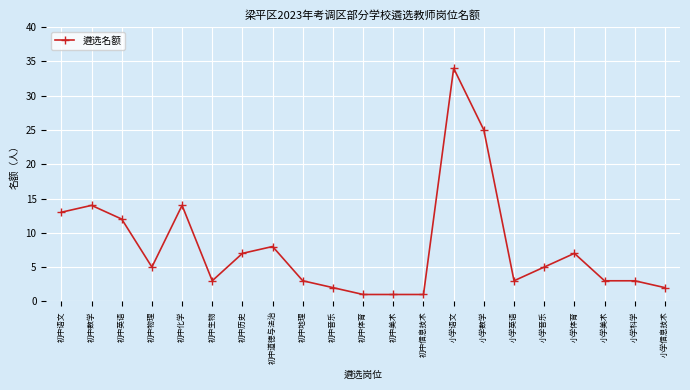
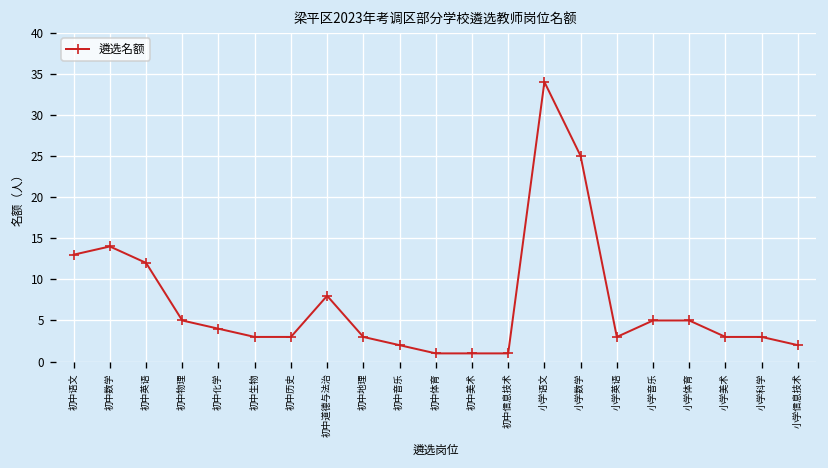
初中化学: 14 -> 4
初中历史: 7 -> 3
小学体育: 7 -> 5
